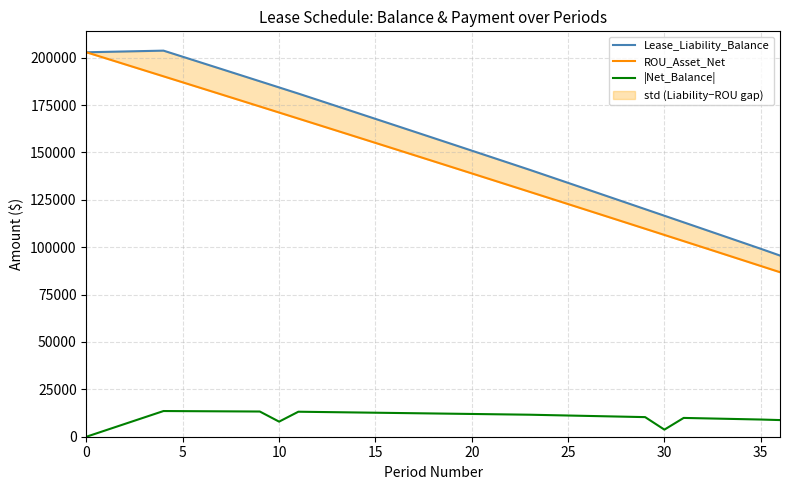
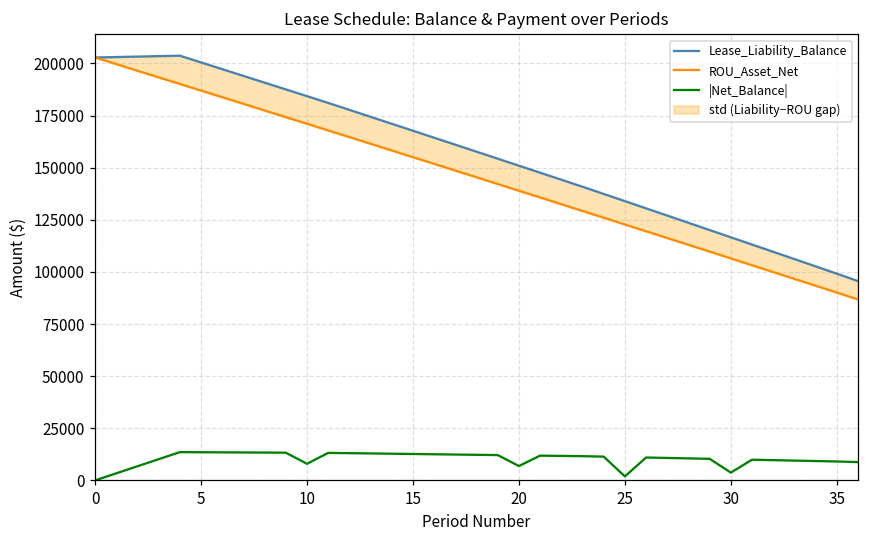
|Net_Balance|, 20: 12000 -> 7000
|Net_Balance|, 25: 11000 -> 2000
